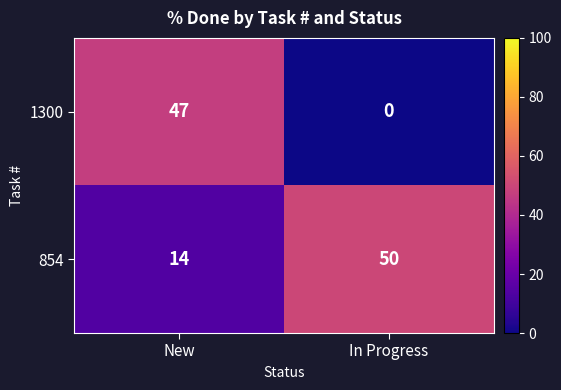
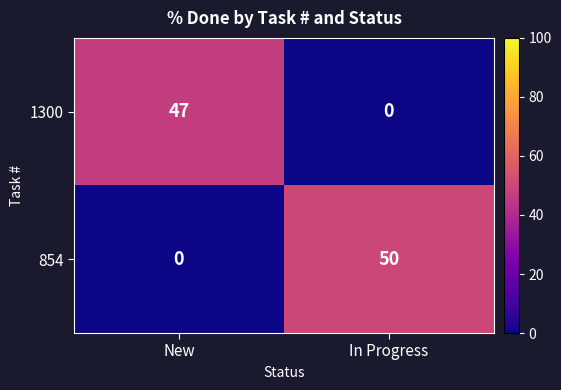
854, New: 14 -> 0
